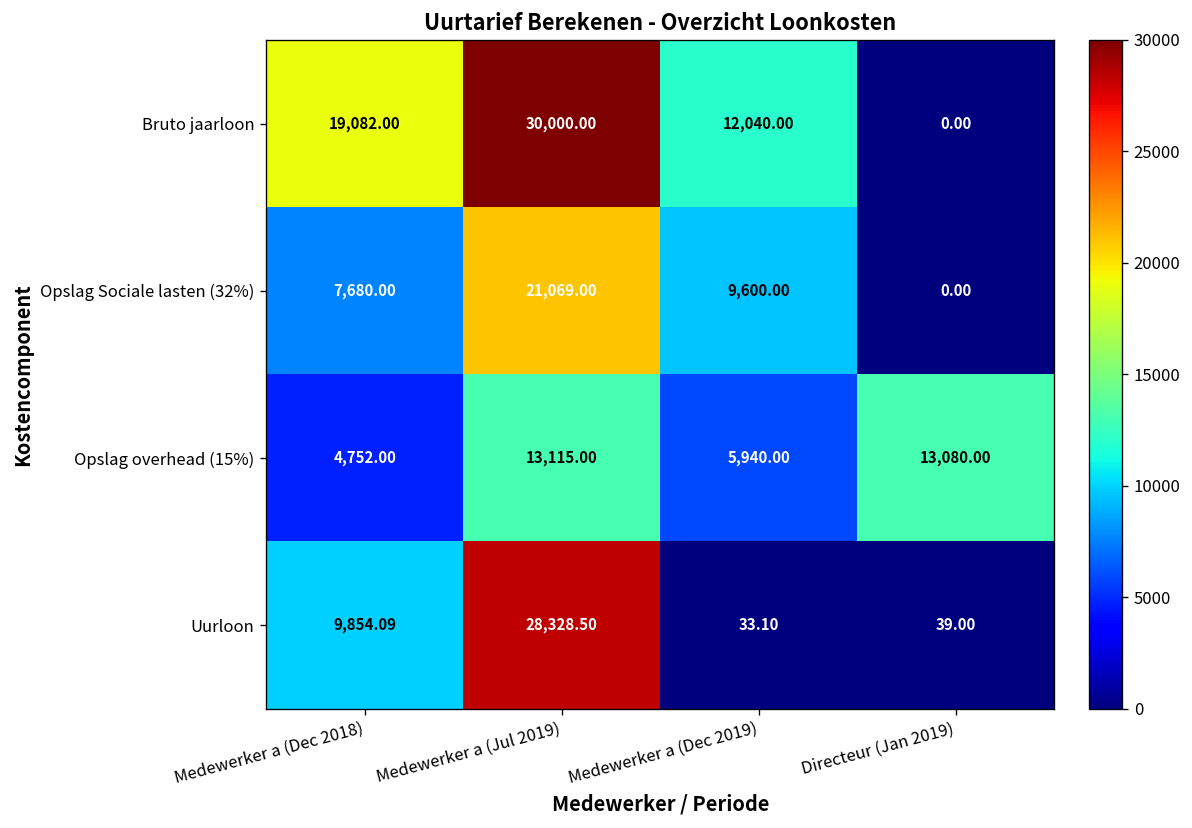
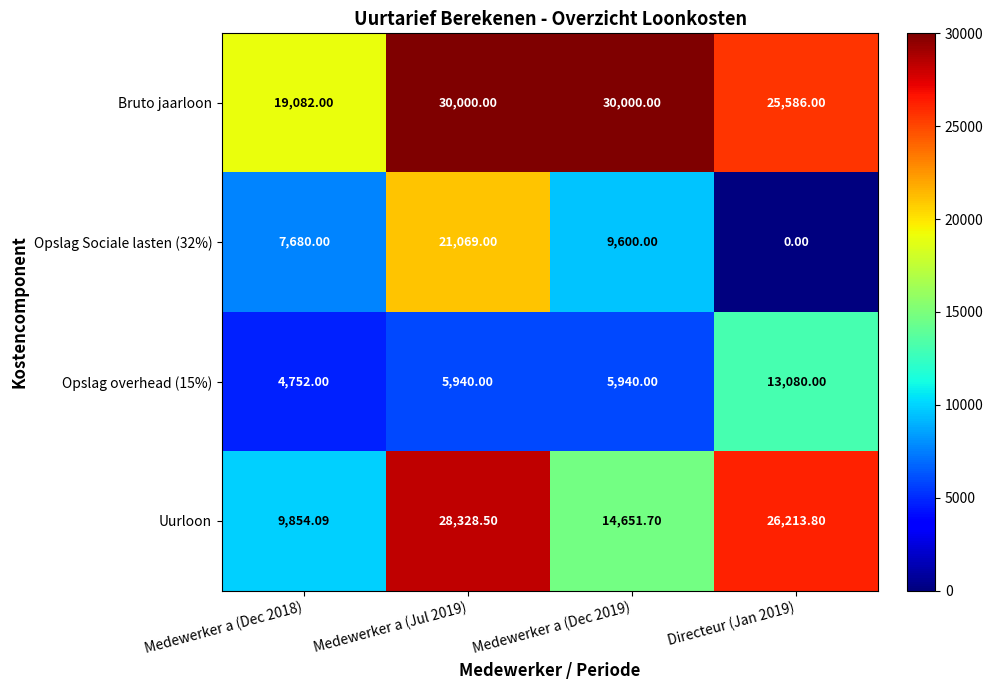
Bruto jaarloon, Medewerker a (Dec 2019): 12,040.00 -> 30,000.00
Bruto jaarloon, Directeur (Jan 2019): 0.00 -> 25,586.00
Opslag overhead (15%), Medewerker a (Jul 2019): 13,115.00 -> 5,940.00
Uurloon, Medewerker a (Dec 2019): 33.10 -> 14,651.70
Uurloon, Directeur (Jan 2019): 39.00 -> 26,213.80
